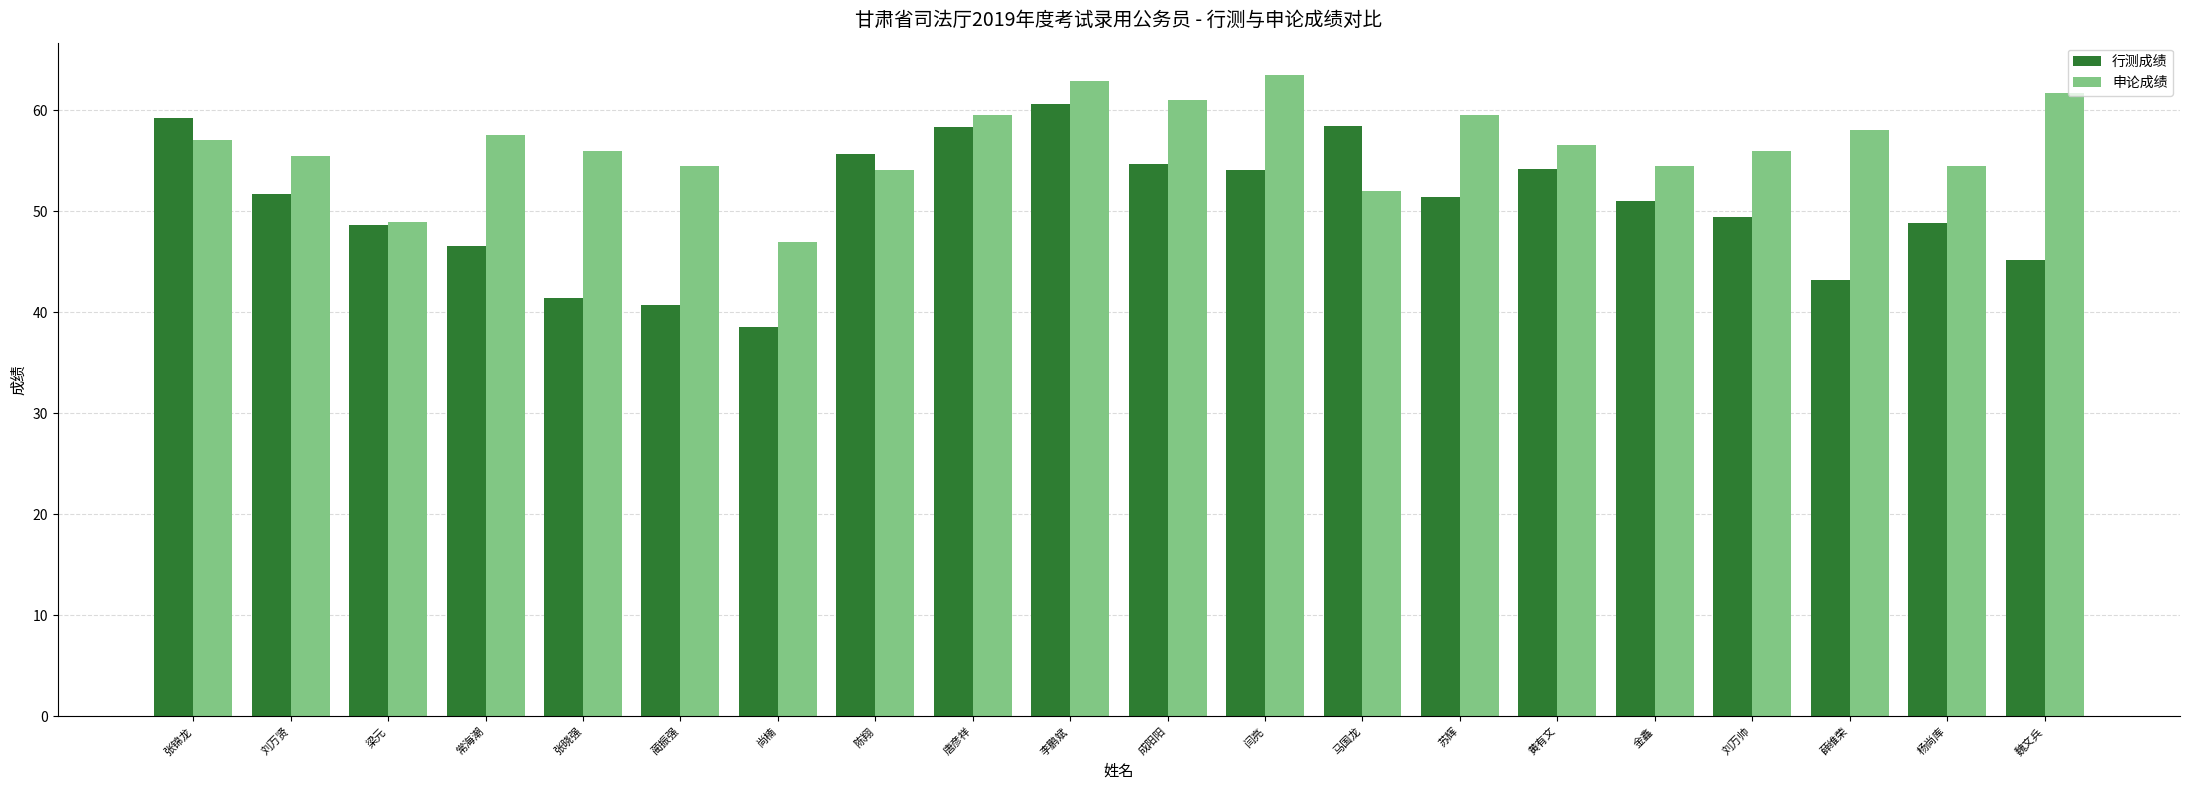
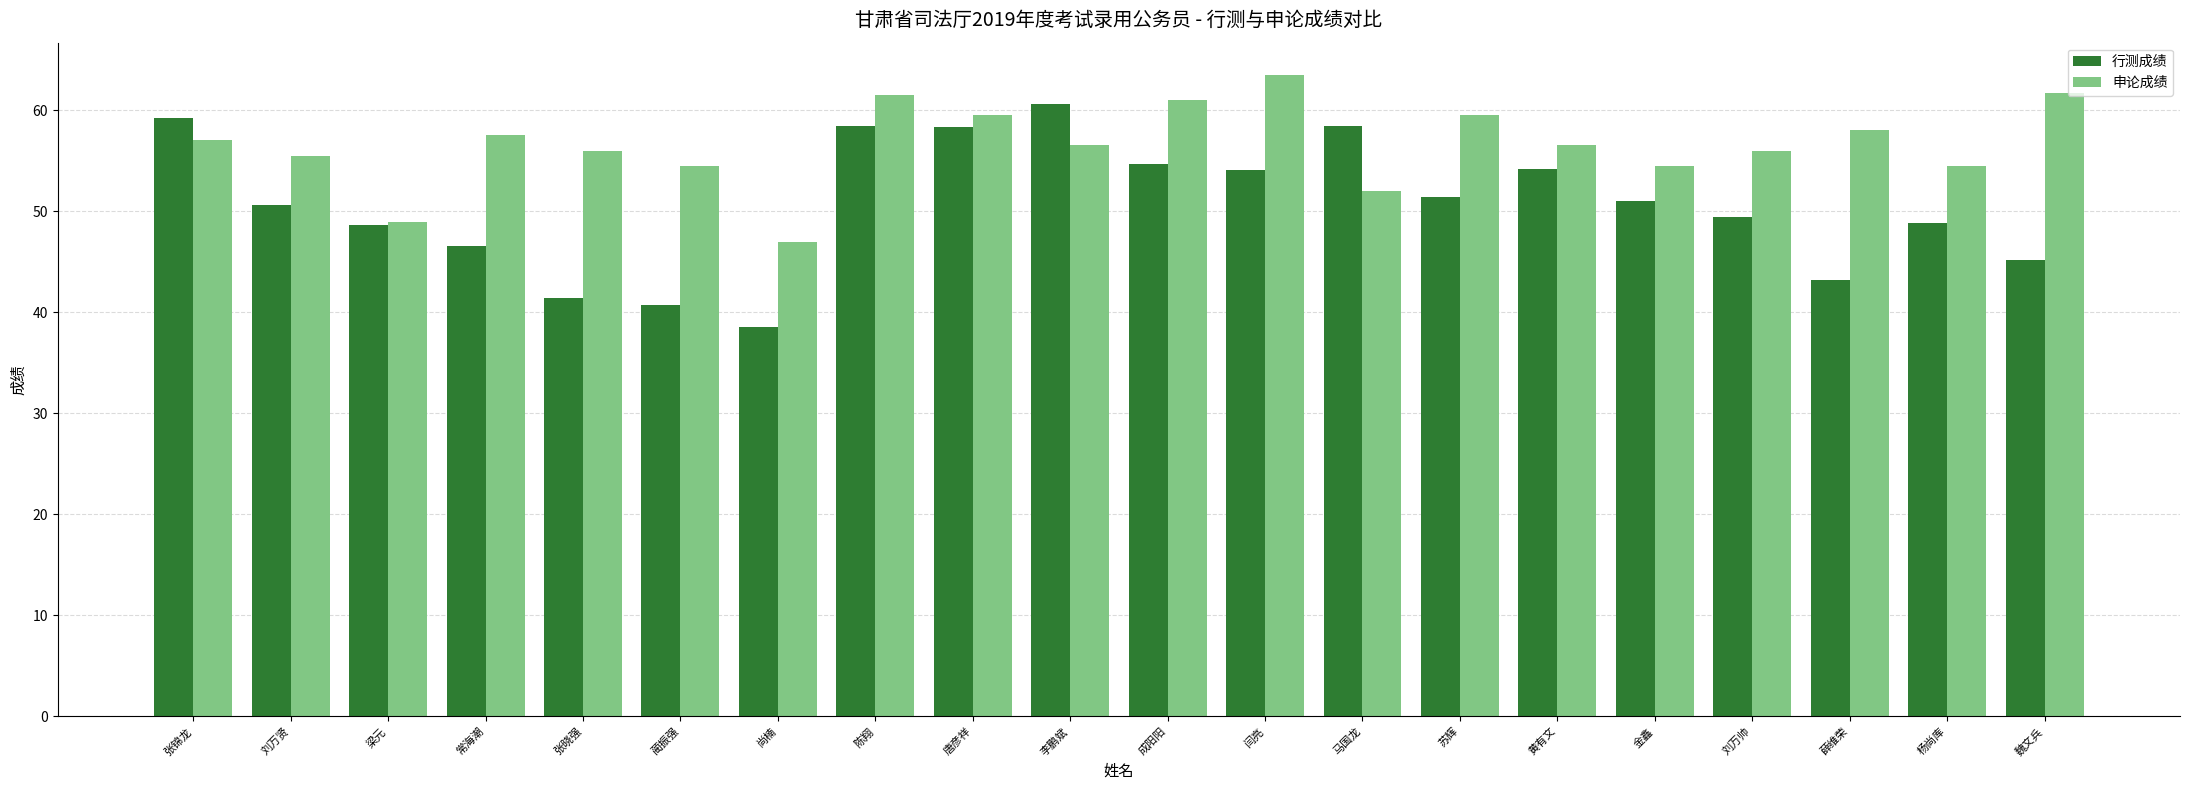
行测成绩, 刘万贤: 51.7 -> 50.6
行测成绩, 陈翔: 55.7 -> 58.4
申论成绩, 陈翔: 54.1 -> 61.5
申论成绩, 李鹏斌: 62.9 -> 56.5
